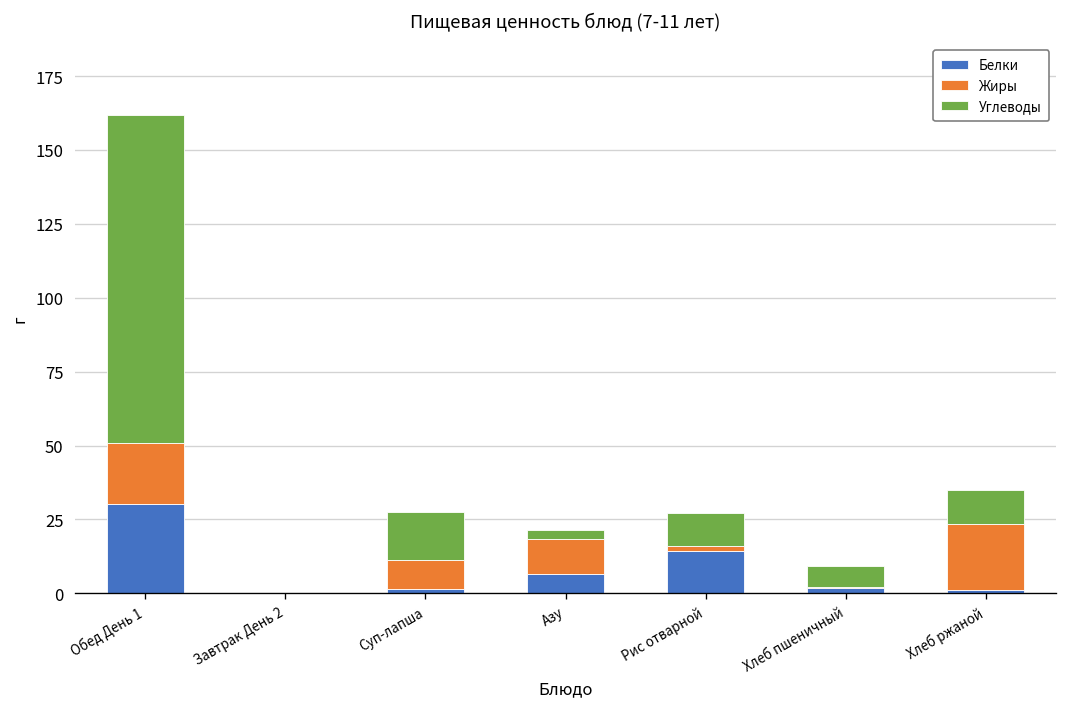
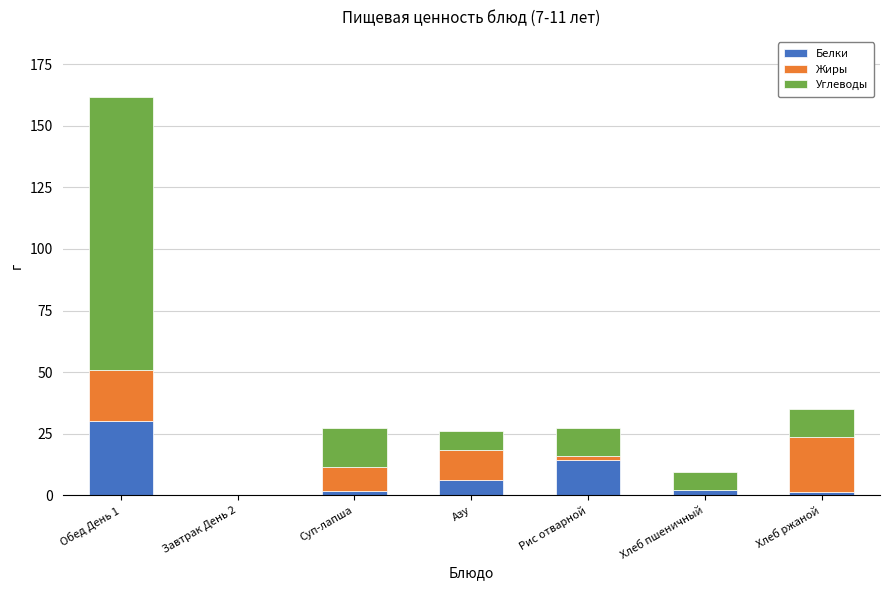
Углеводы, Азу: 3 -> 8
